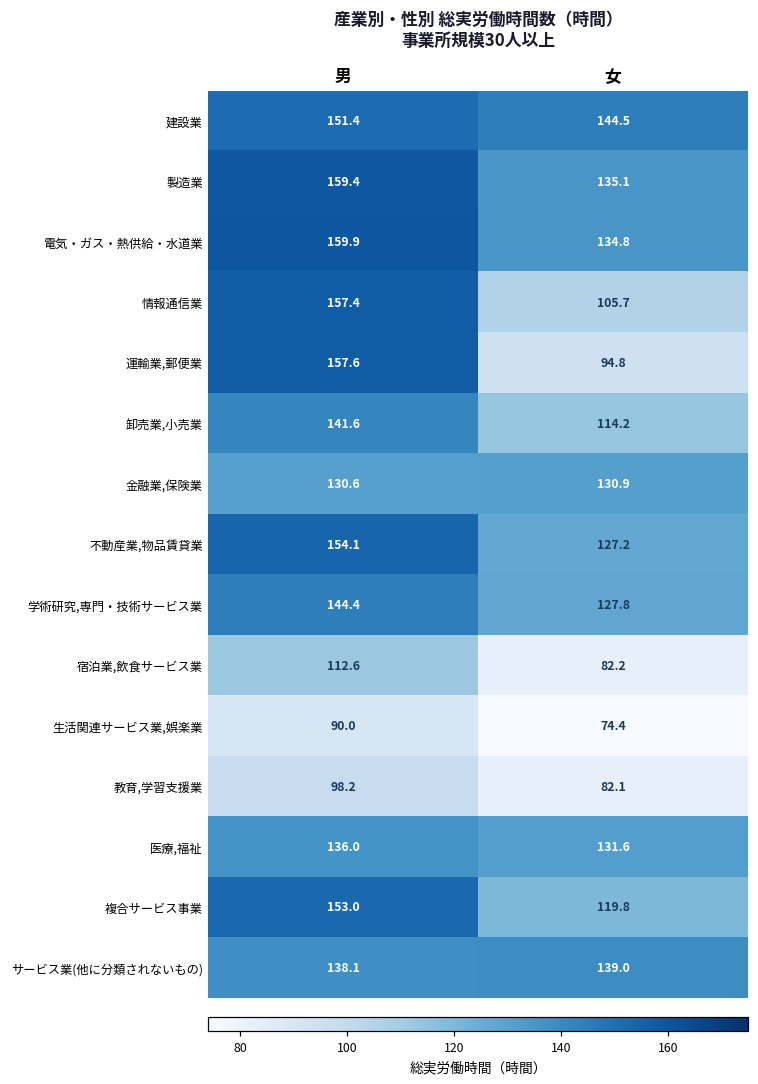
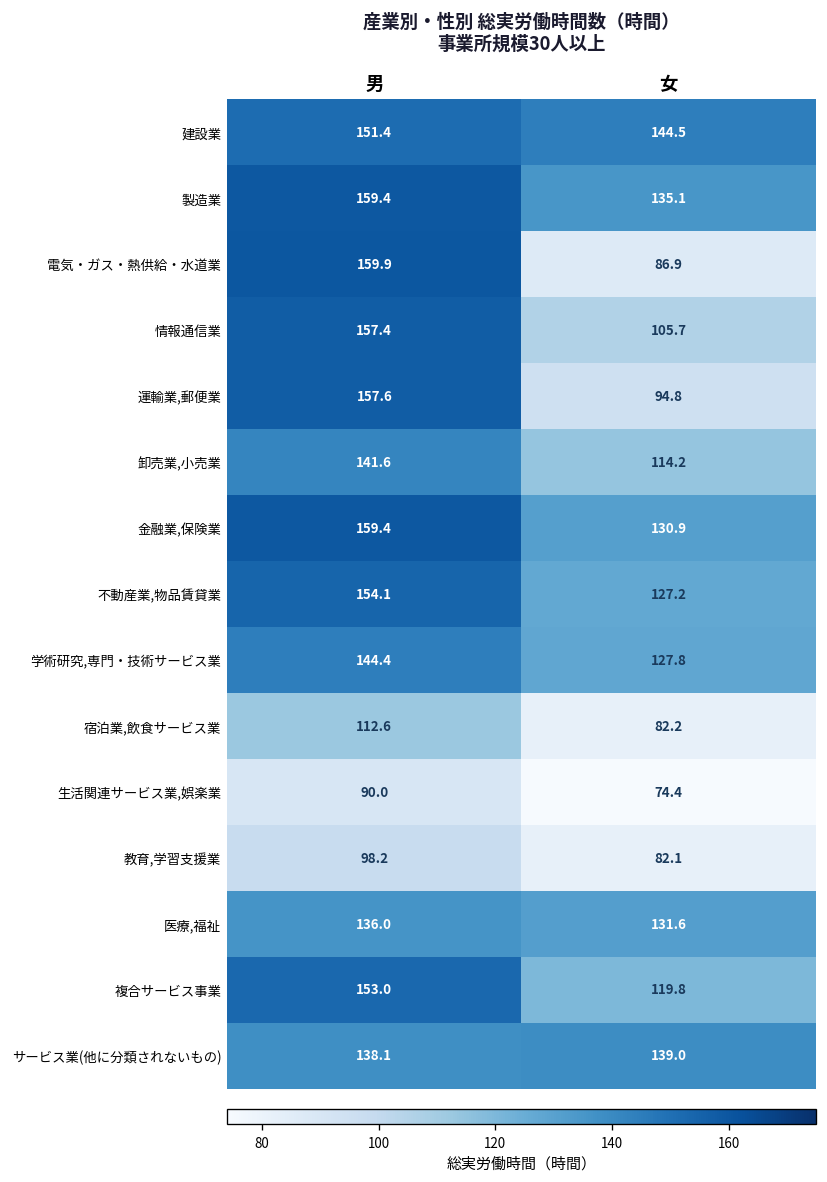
電気・ガス・熱供給・水道業, 女: 134.8 -> 86.9
金融業,保険業, 男: 130.6 -> 159.4
